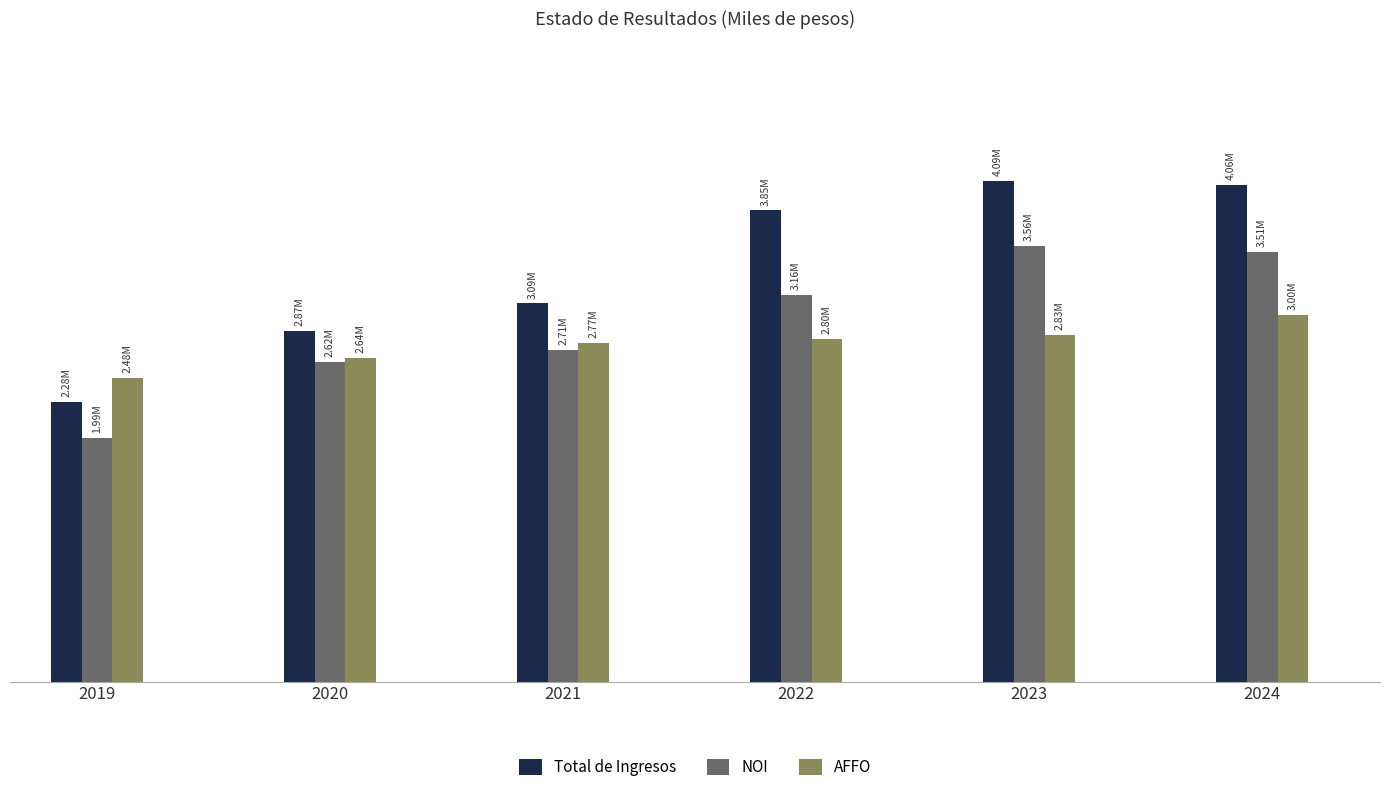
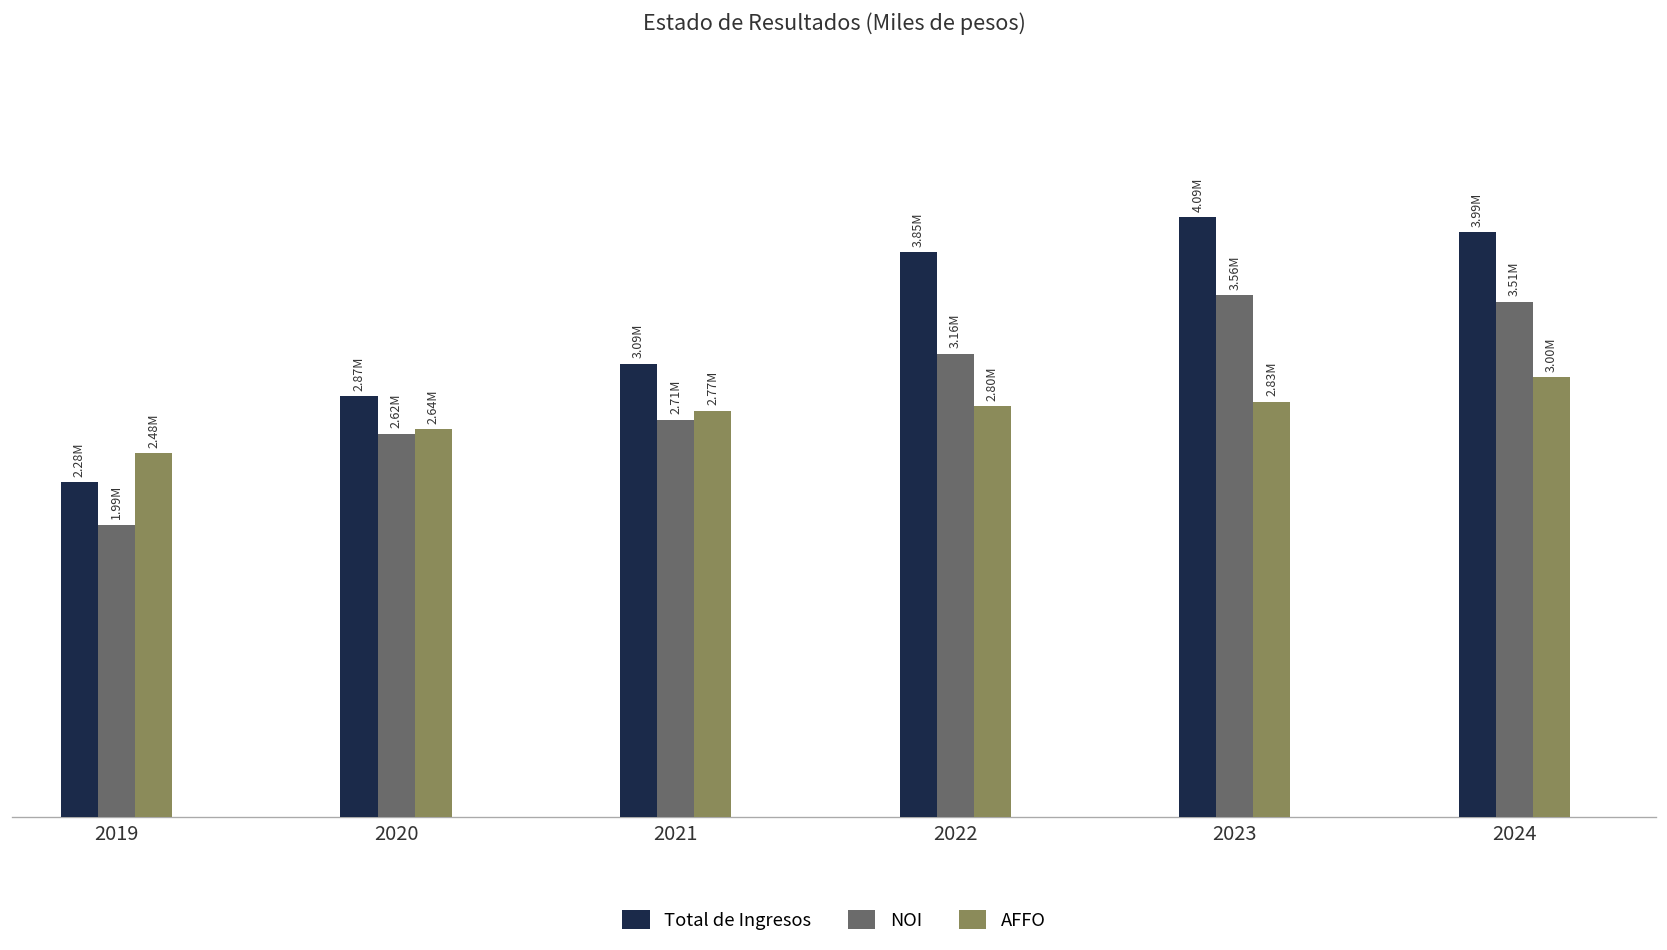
Total de Ingresos, 2024: 4.06M -> 3.99M
